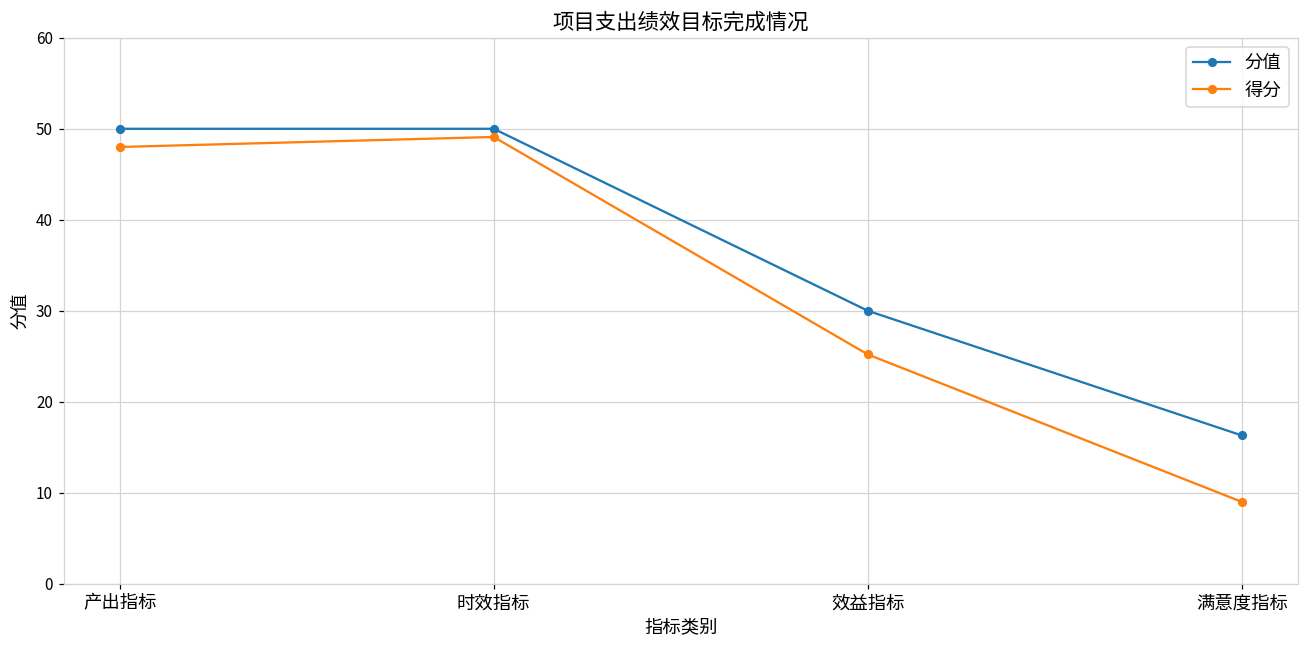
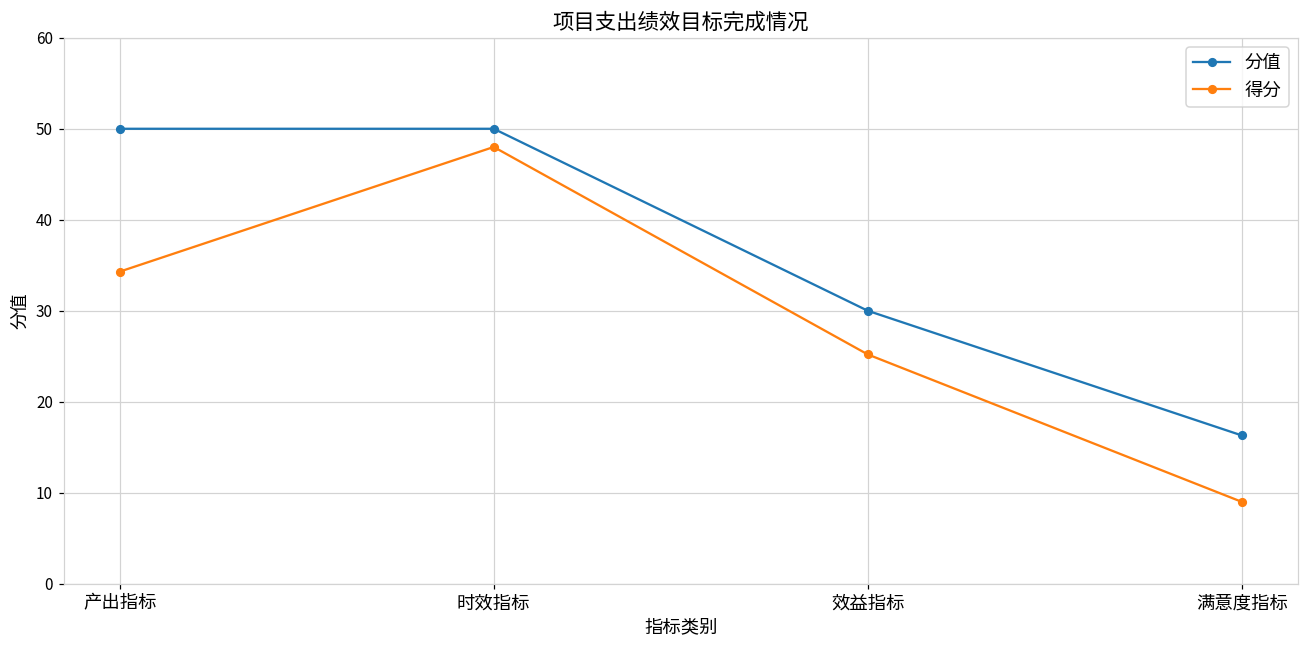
得分, 产出指标: 48 -> 34
得分, 时效指标: 49 -> 48
